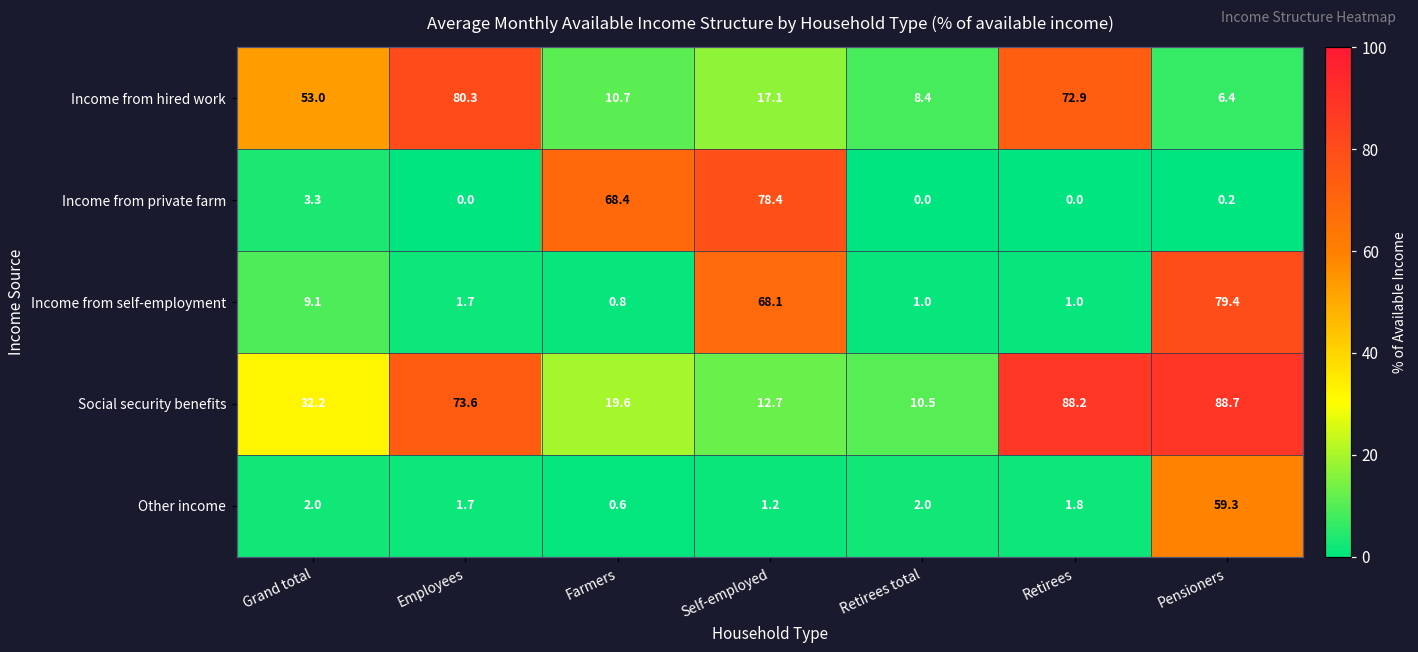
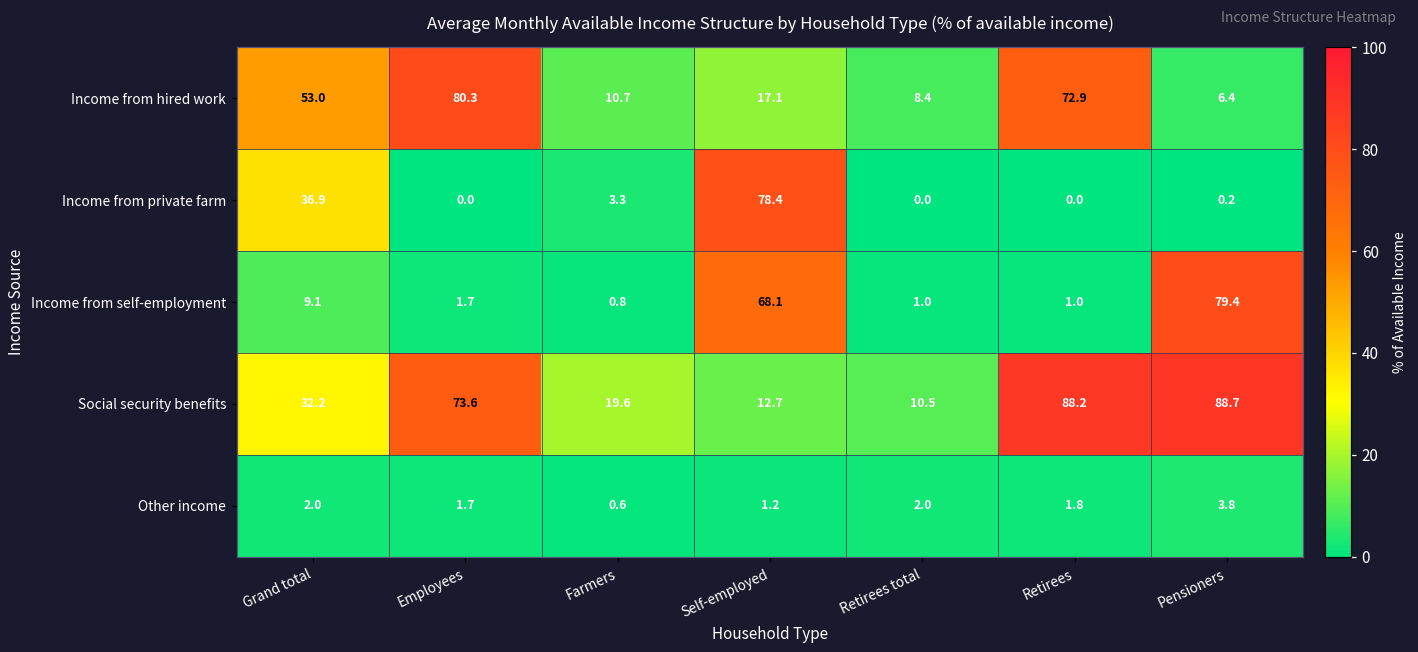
Income from private farm, Grand total: 3.3 -> 36.9
Income from private farm, Farmers: 68.4 -> 3.3
Other income, Pensioners: 59.3 -> 3.8
